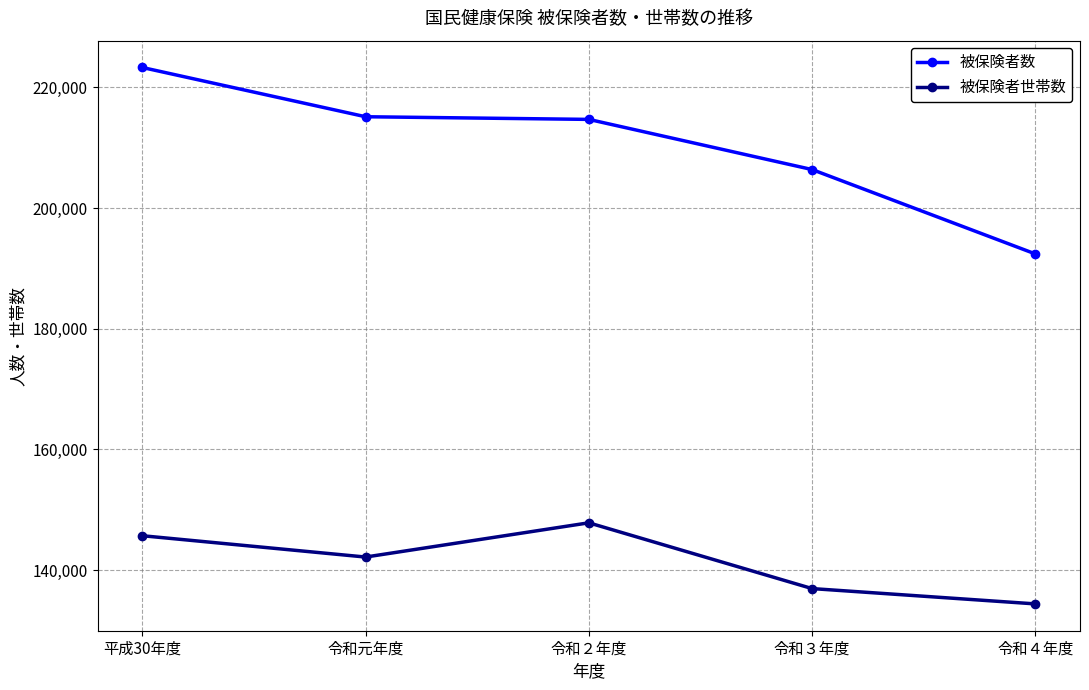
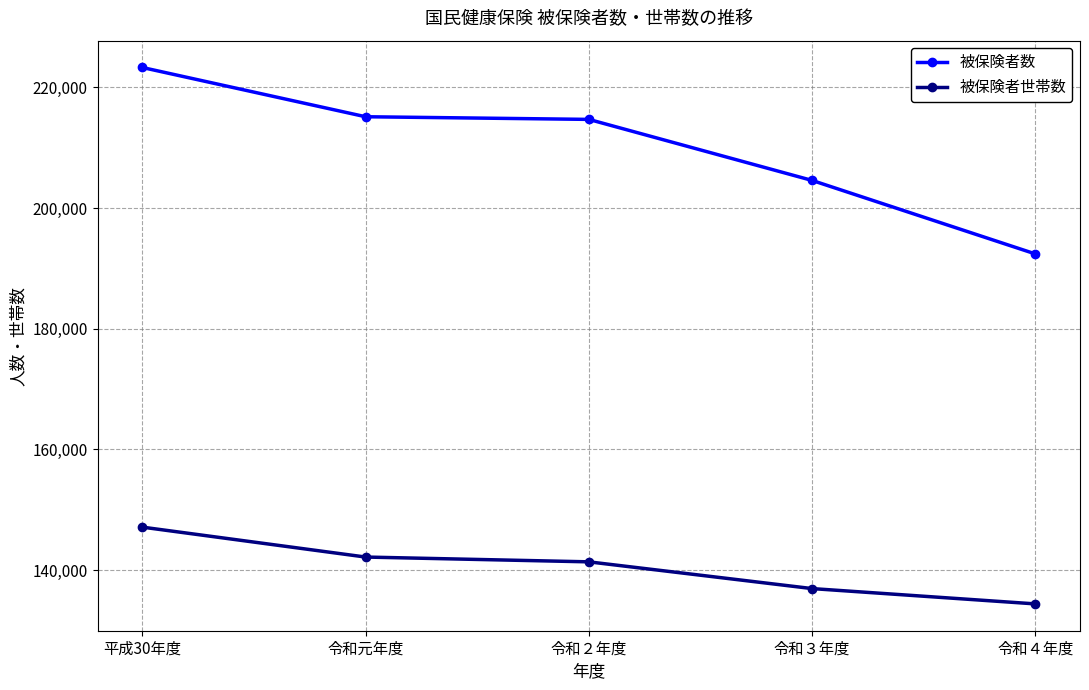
被保険者世帯数, 平成30年度: 146,000 -> 147,000
被保険者世帯数, 令和２年度: 148,000 -> 141,000
被保険者数, 令和３年度: 206,000 -> 205,000
